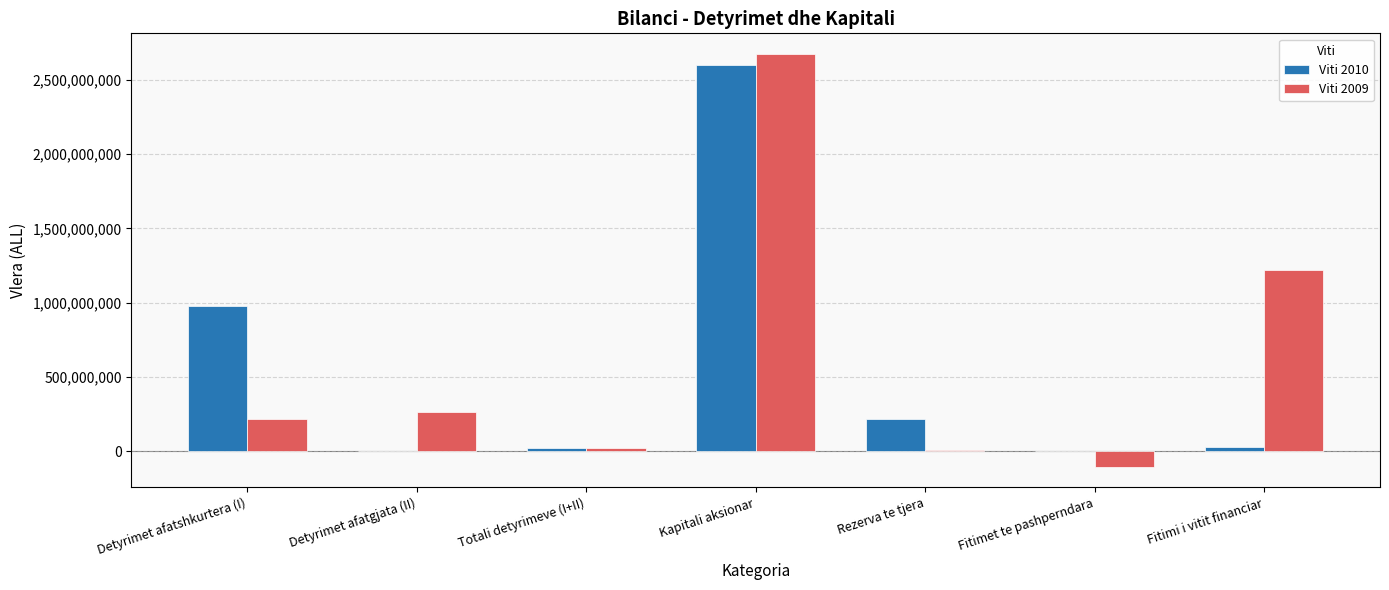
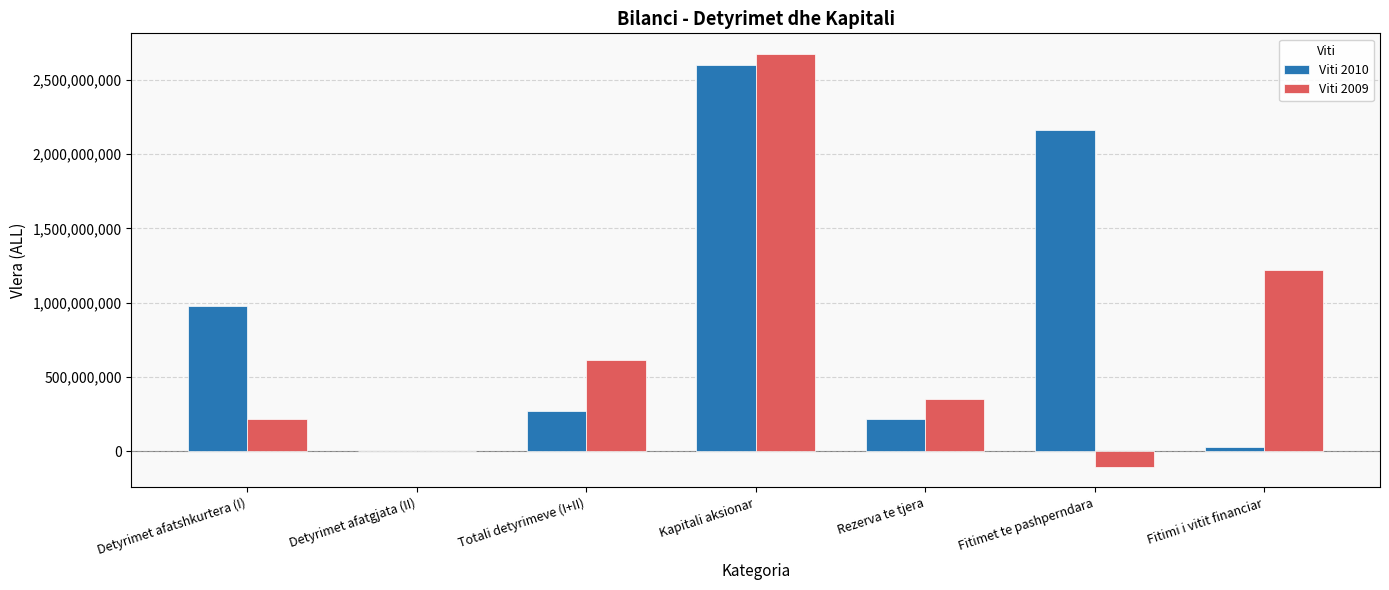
Viti 2009, Detyrimet afatgjata (II): 260,000,000 -> 0
Viti 2010, Totali detyrimeve (I+II): 20,000,000 -> 270,000,000
Viti 2009, Totali detyrimeve (I+II): 20,000,000 -> 610,000,000
Viti 2009, Rezerva te tjera: 10,000,000 -> 350,000,000
Viti 2010, Fitimet te pashperndara: 0 -> 2,170,000,000
